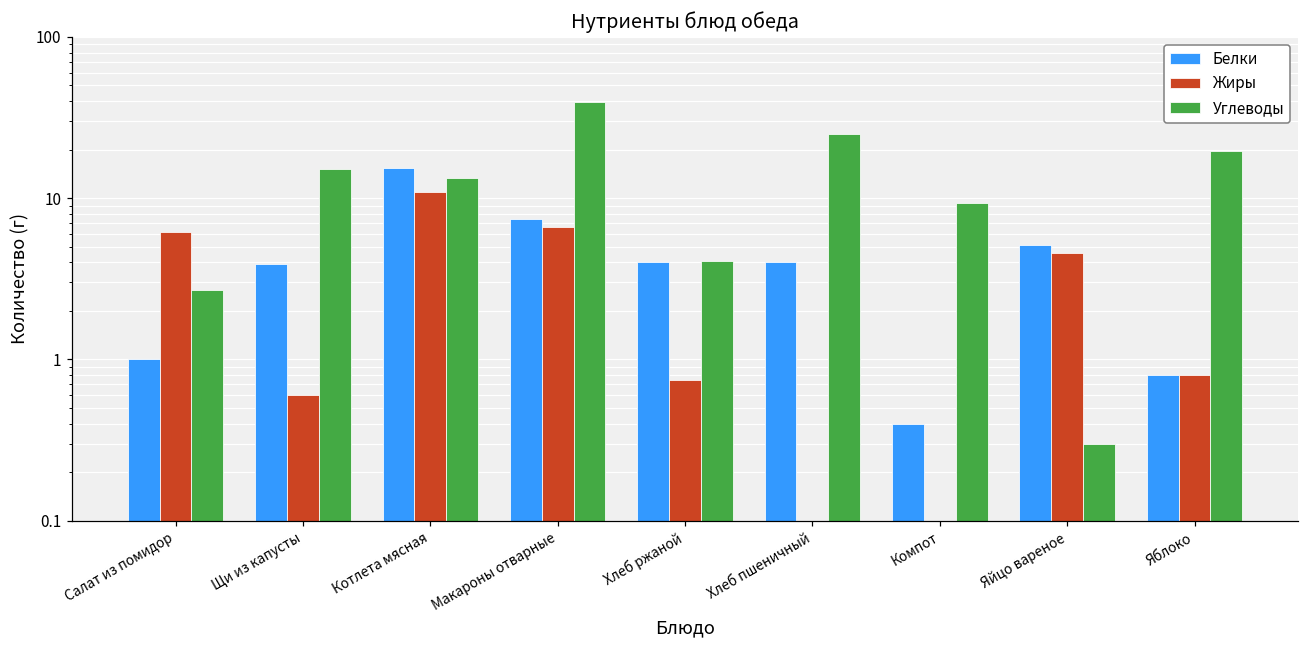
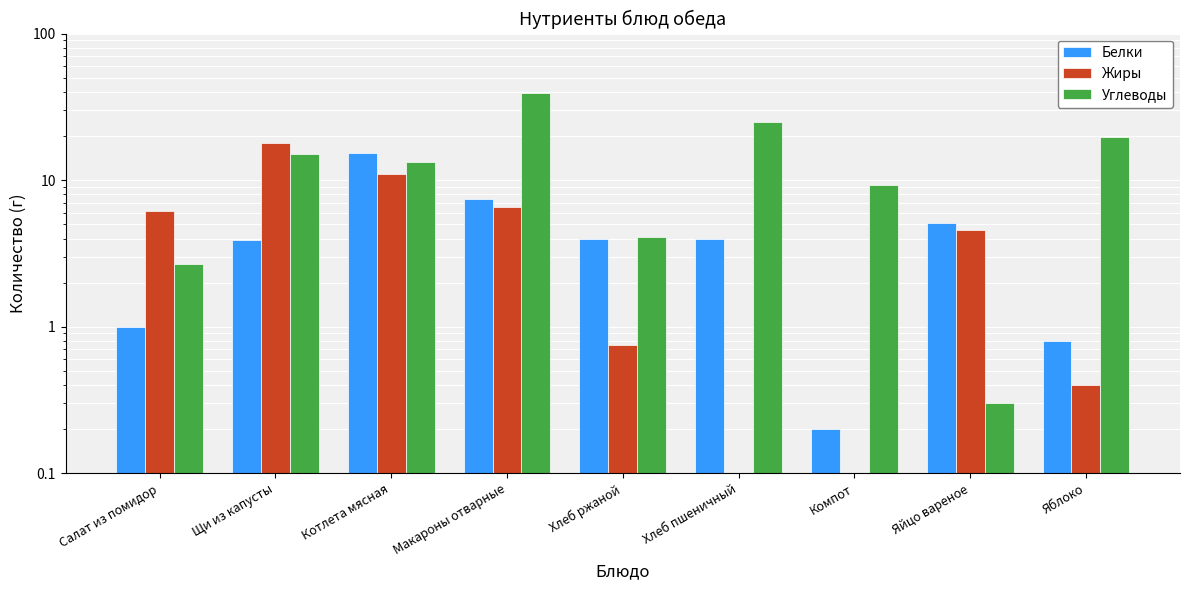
Жиры, Щи из капусты: 0.6 -> 18
Белки, Компот: 0.4 -> 0.2
Жиры, Яблоко: 0.8 -> 0.4
